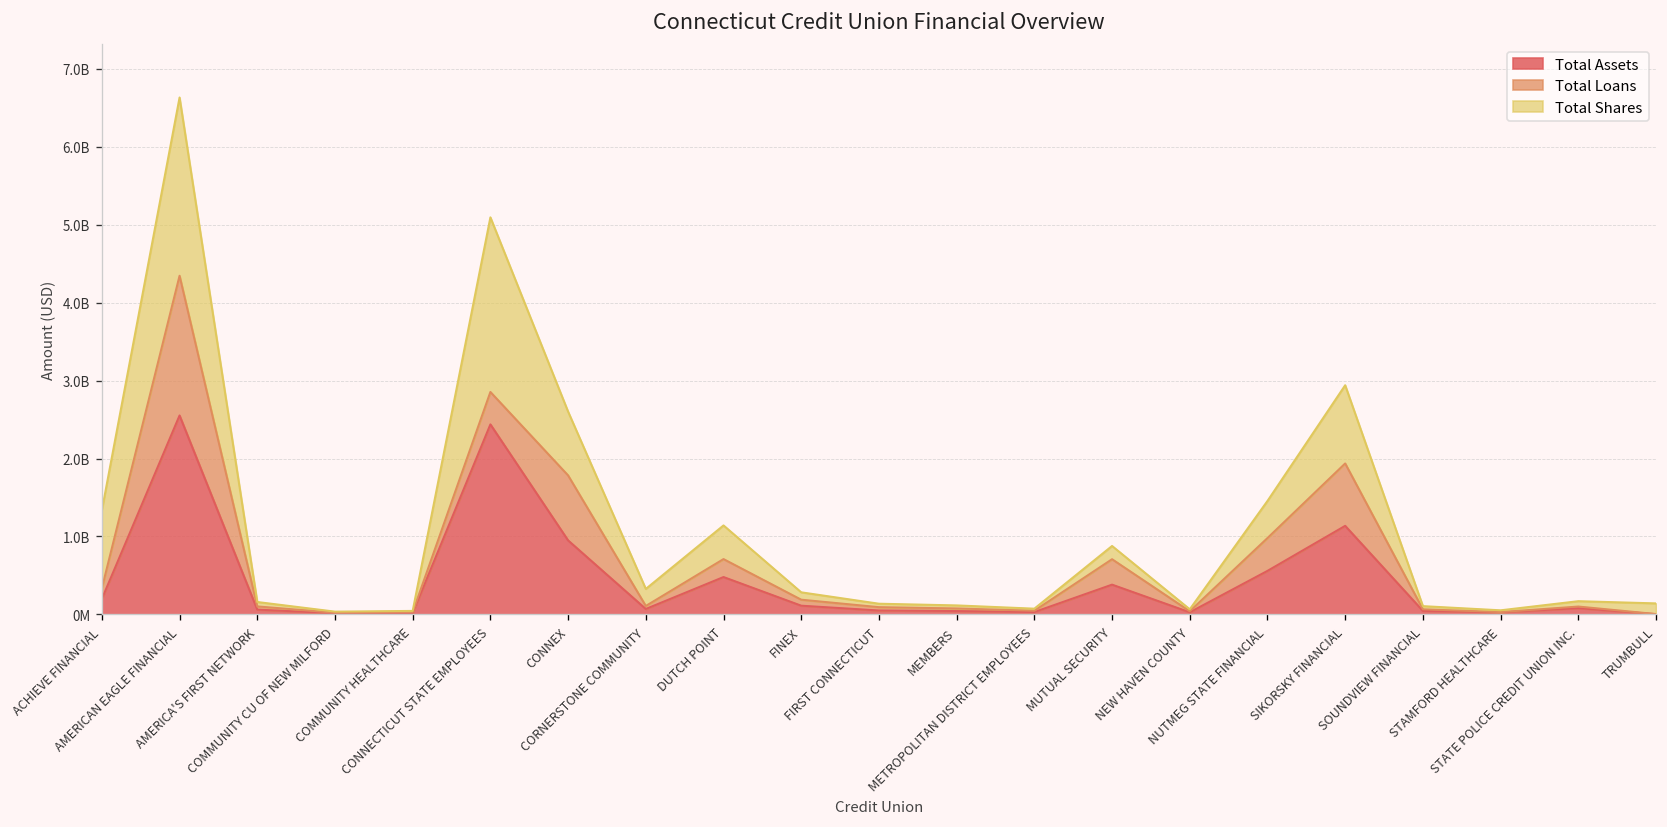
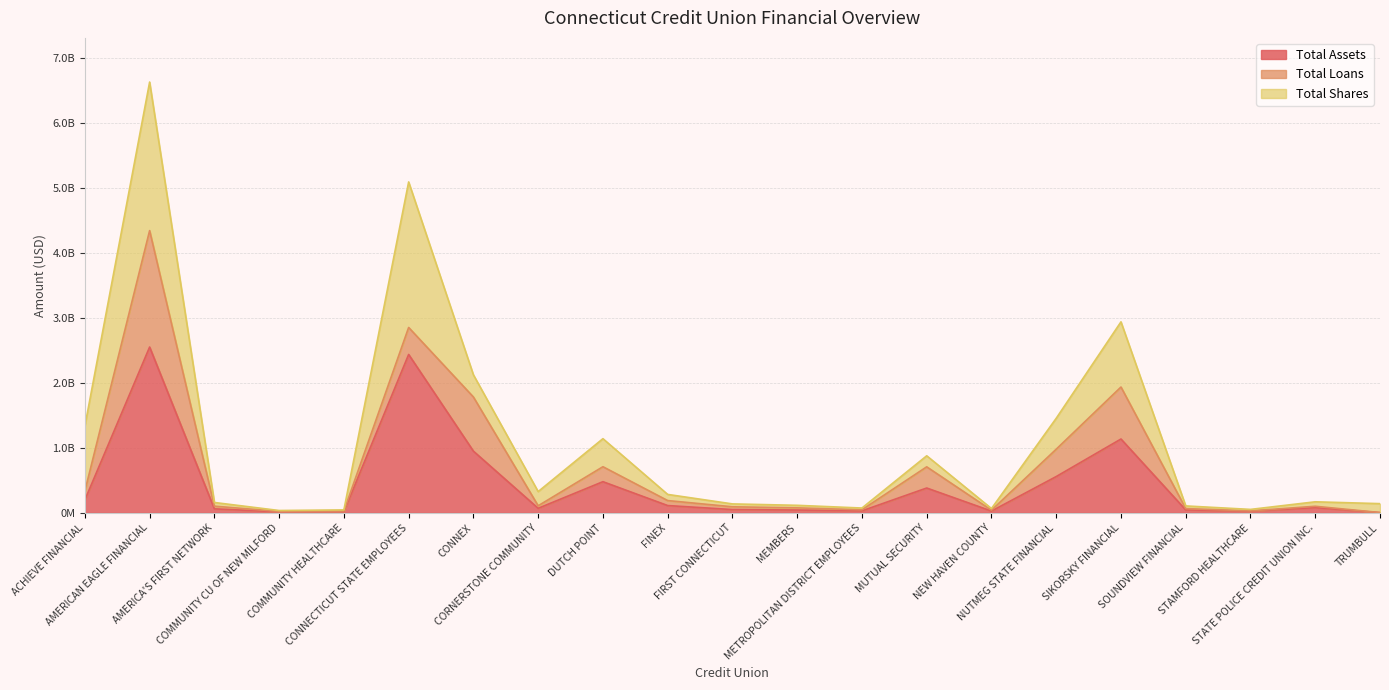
Total Shares, CONNEX: 800000000 -> 300000000
